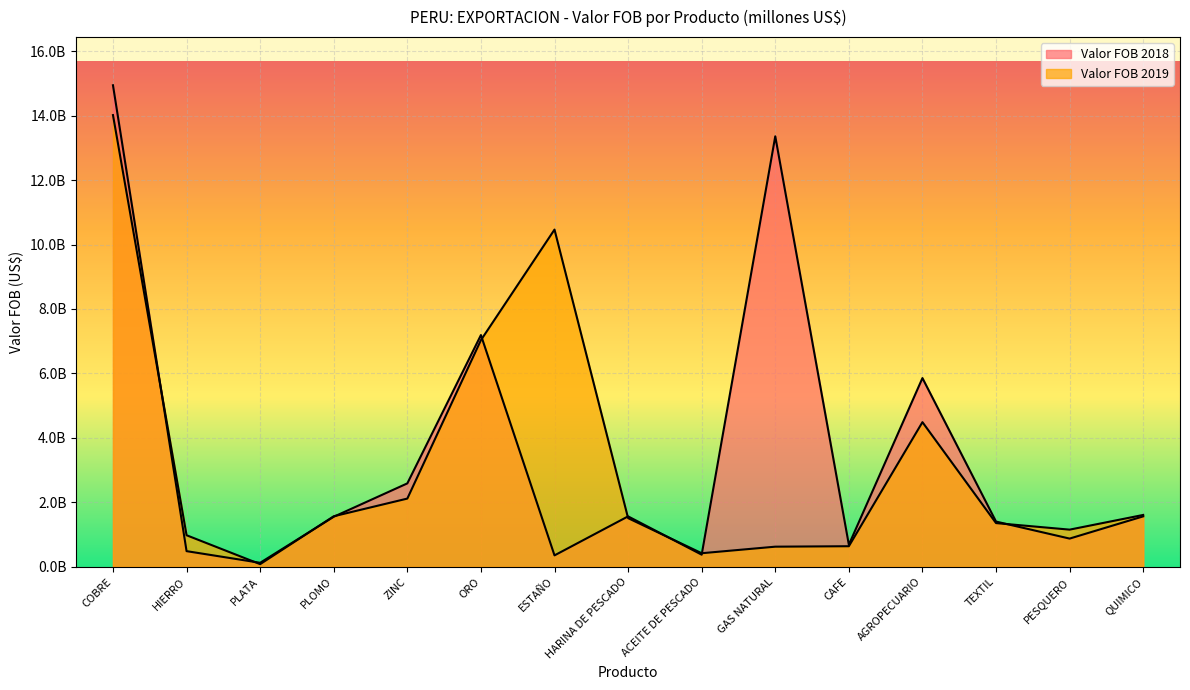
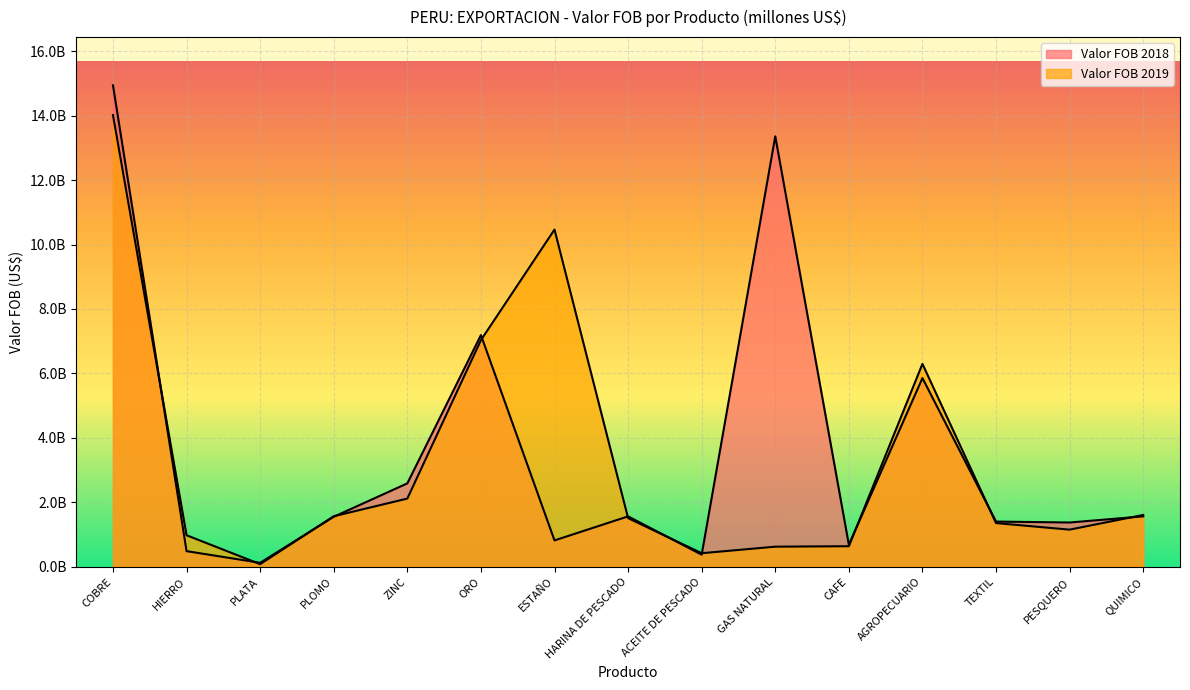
Valor FOB 2018, ESTAÑO: 400000000 -> 800000000
Valor FOB 2019, AGROPECUARIO: 4500000000 -> 6300000000
Valor FOB 2018, PESQUERO: 900000000 -> 1400000000
